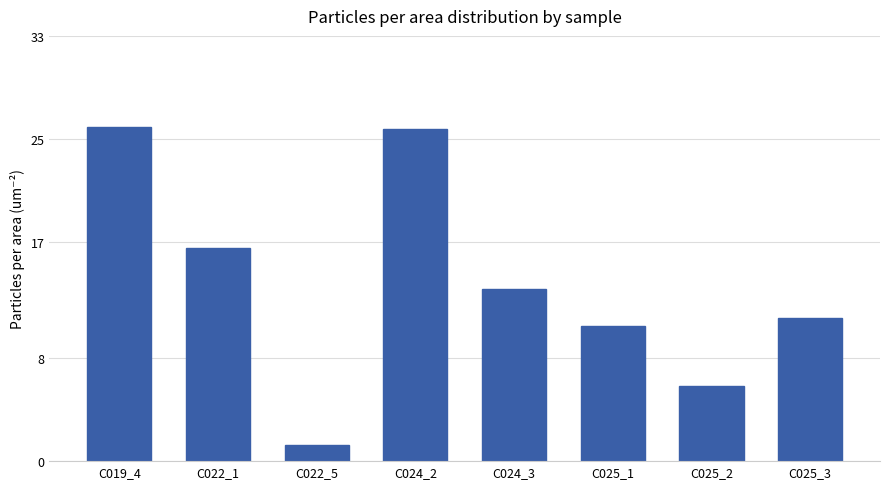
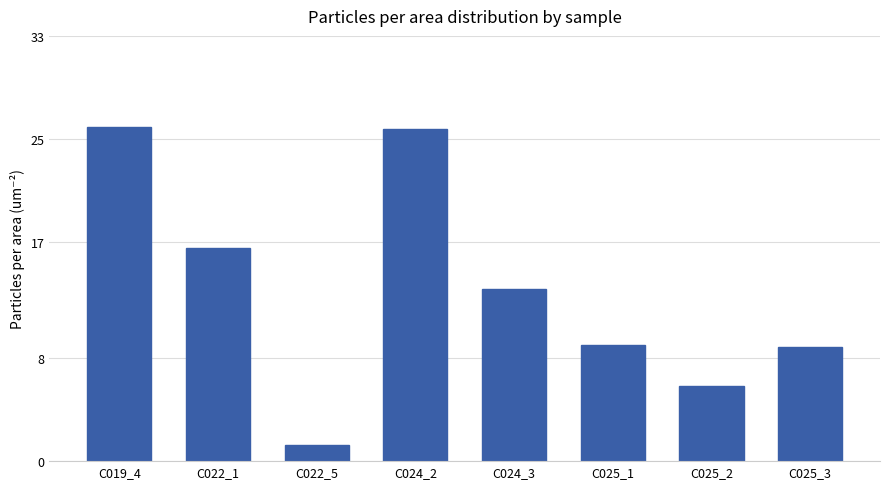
C025_1: 10.5 -> 9.0
C025_3: 11.1 -> 8.8
